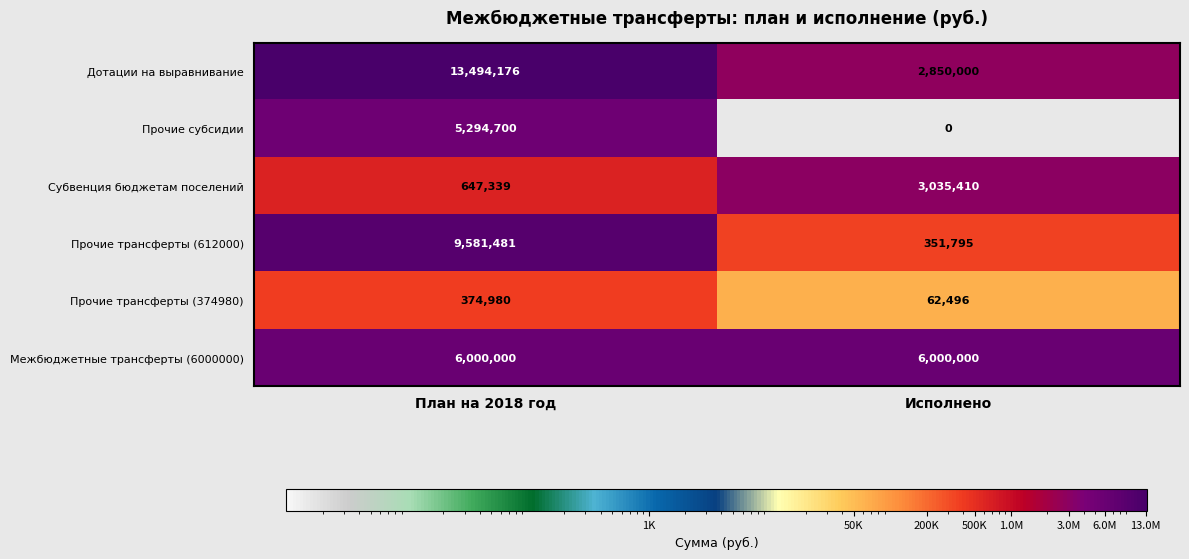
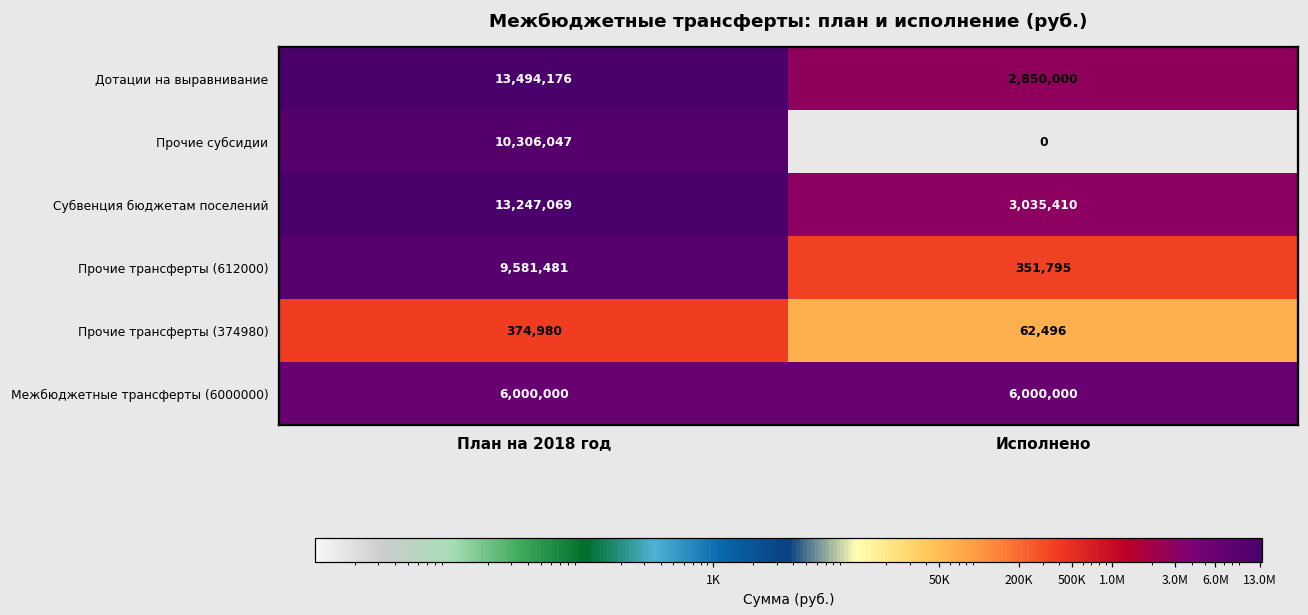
Прочие субсидии, План на 2018 год: 5,294,700 -> 10,306,047
Субвенция бюджетам поселений, План на 2018 год: 647,339 -> 13,247,069
